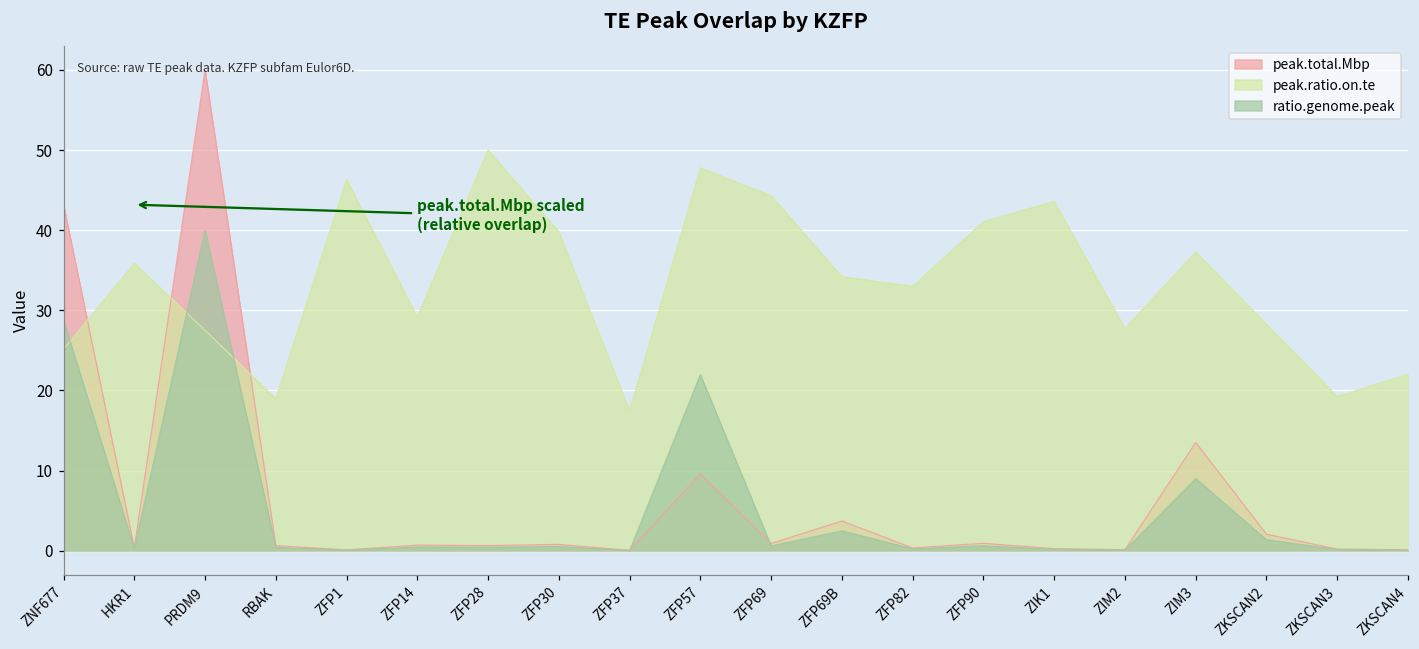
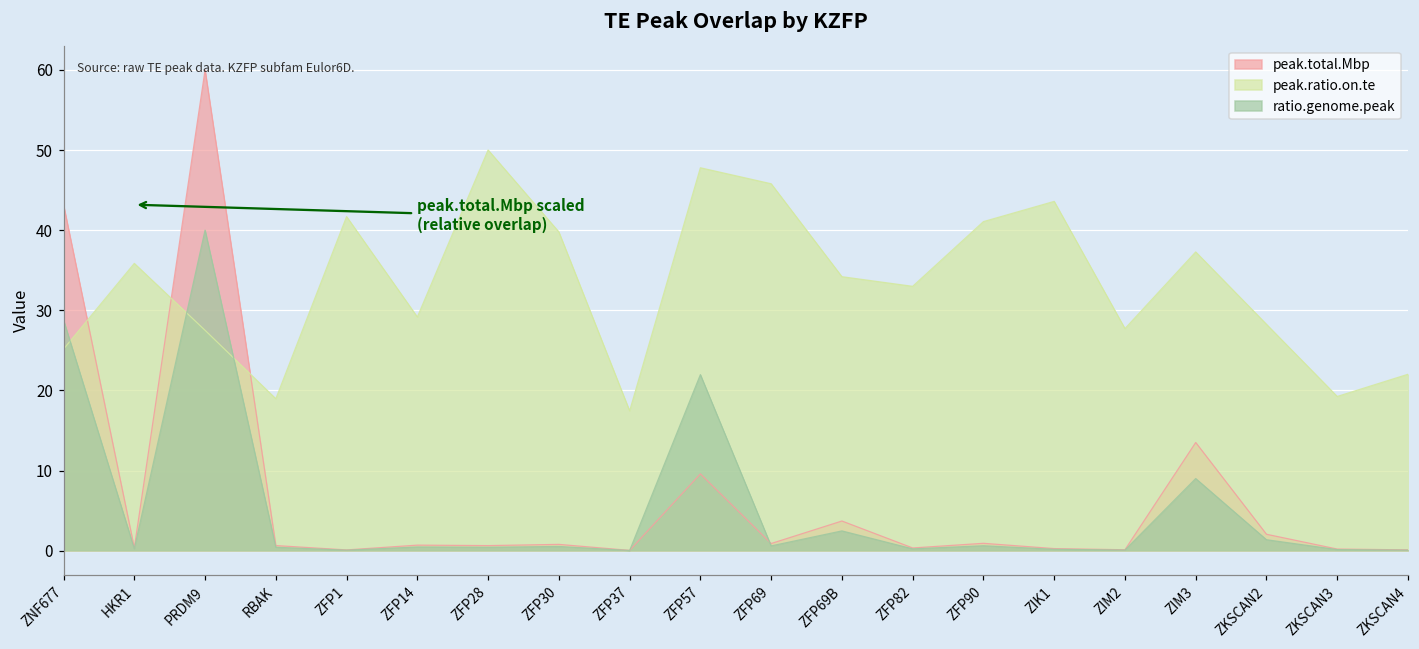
peak.ratio.on.te, ZFP1: 46 -> 42
peak.ratio.on.te, ZFP69: 44 -> 46
